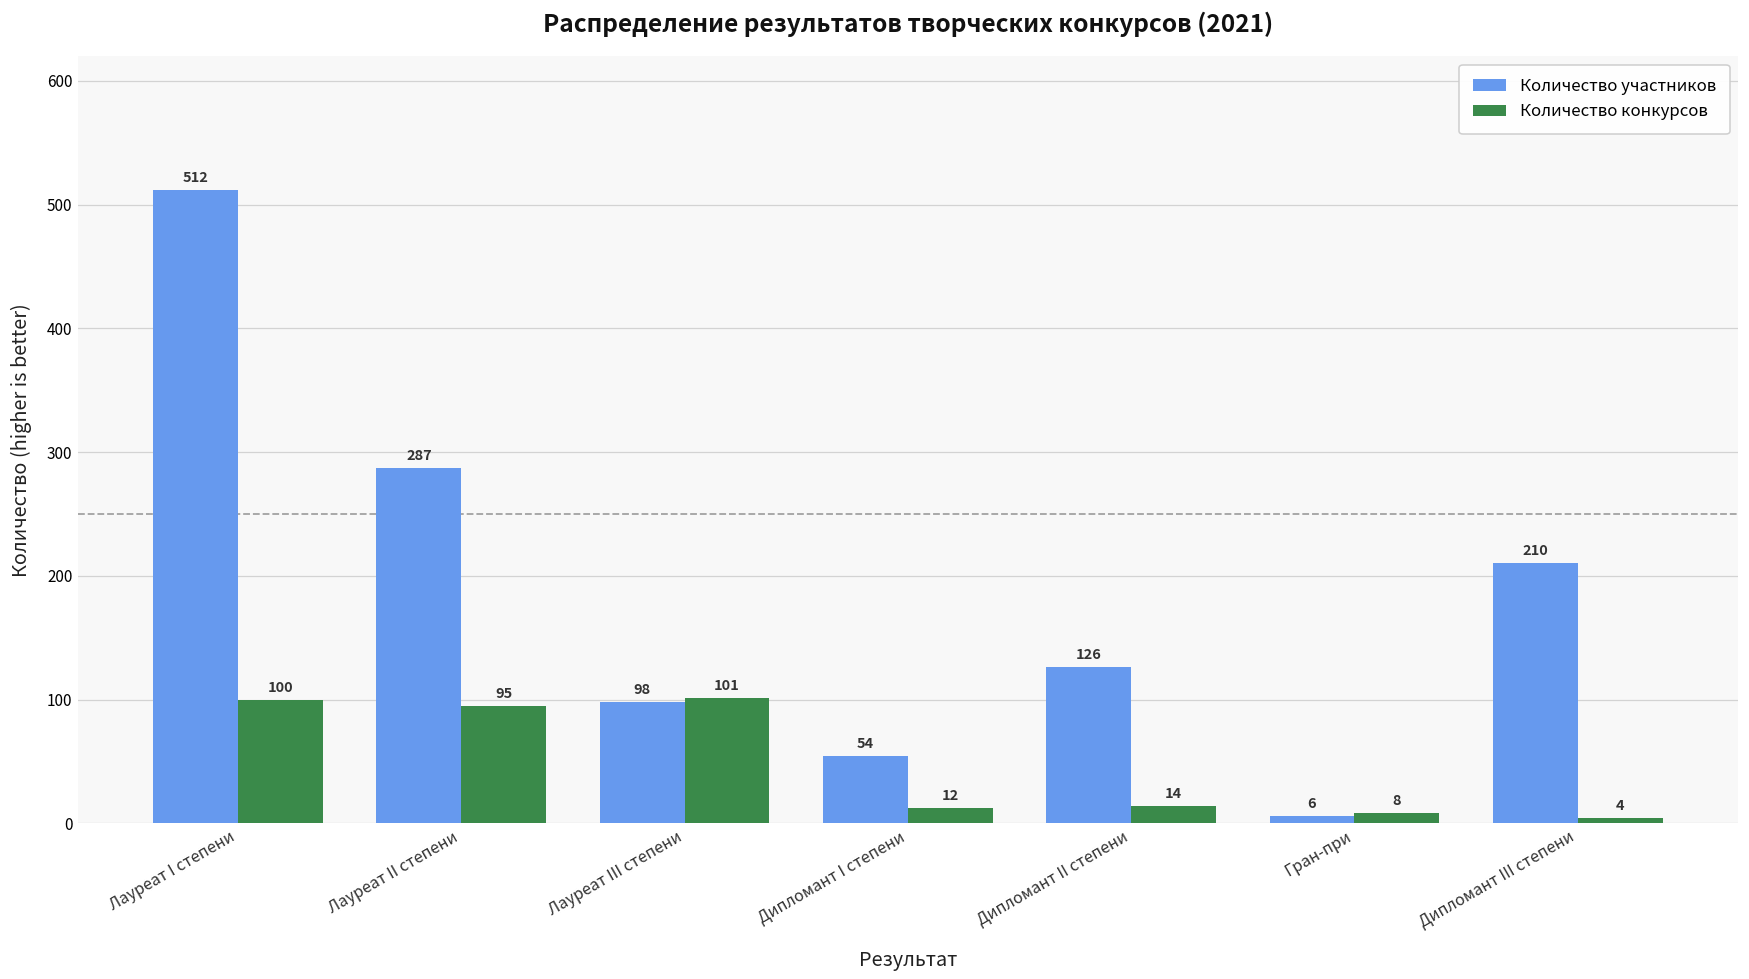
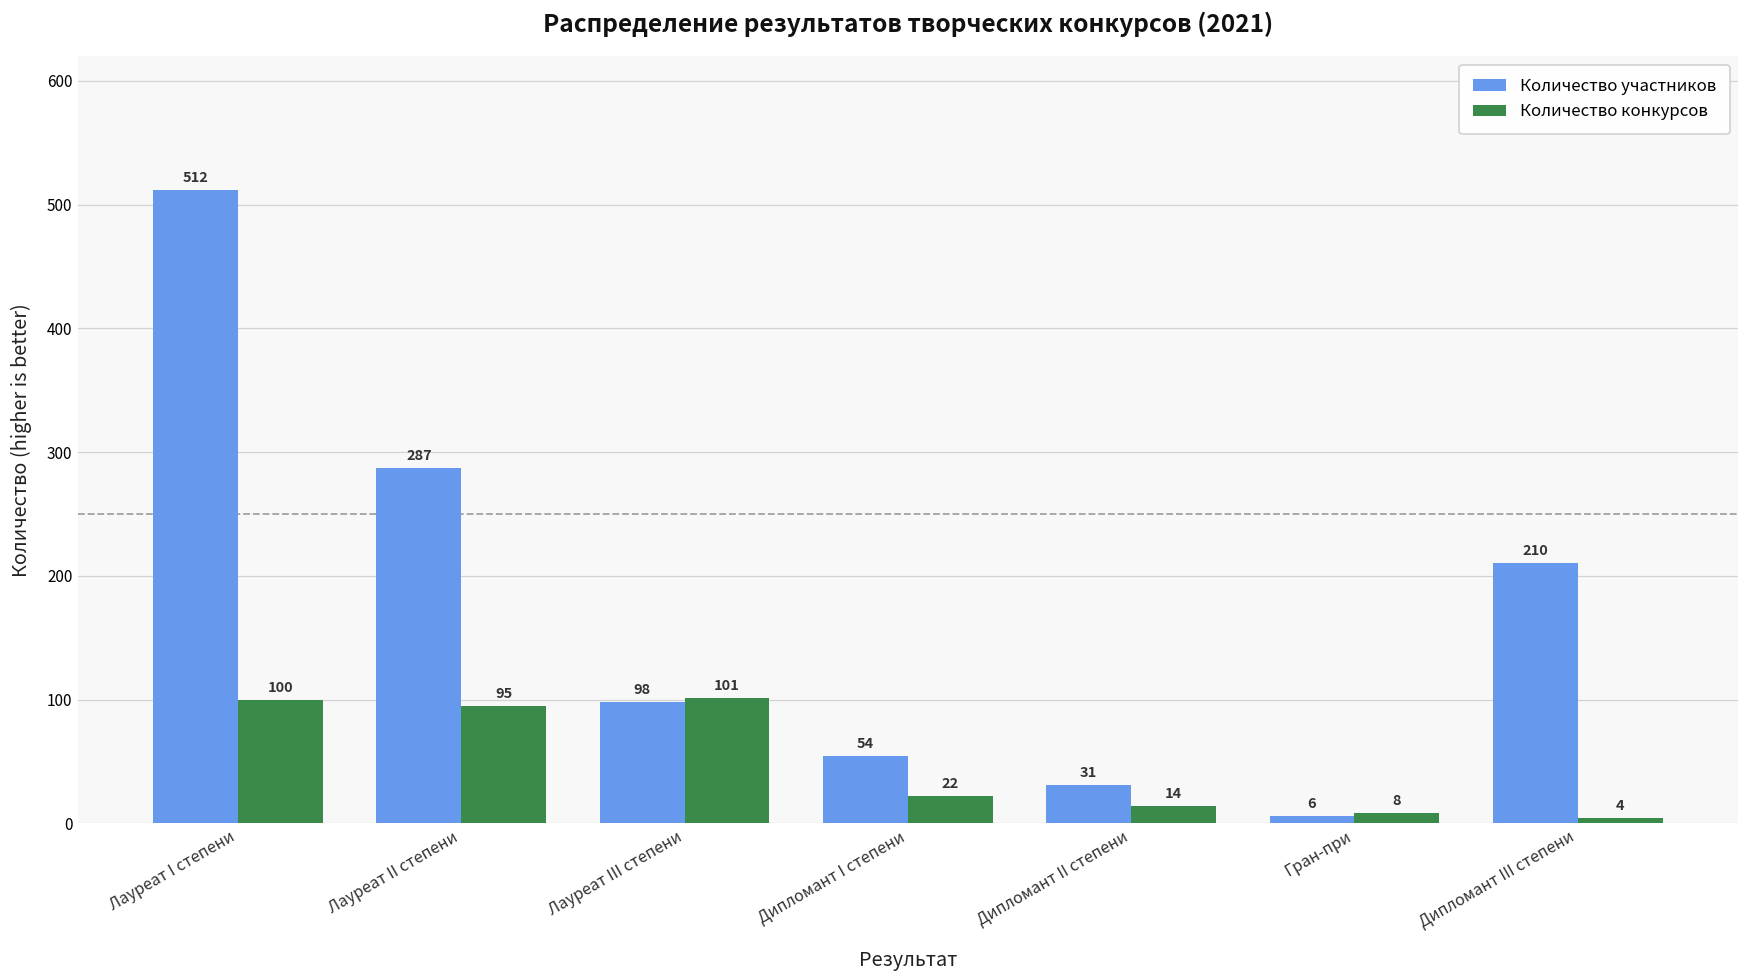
Количество конкурсов, Дипломант I степени: 12 -> 22
Количество участников, Дипломант II степени: 126 -> 31
